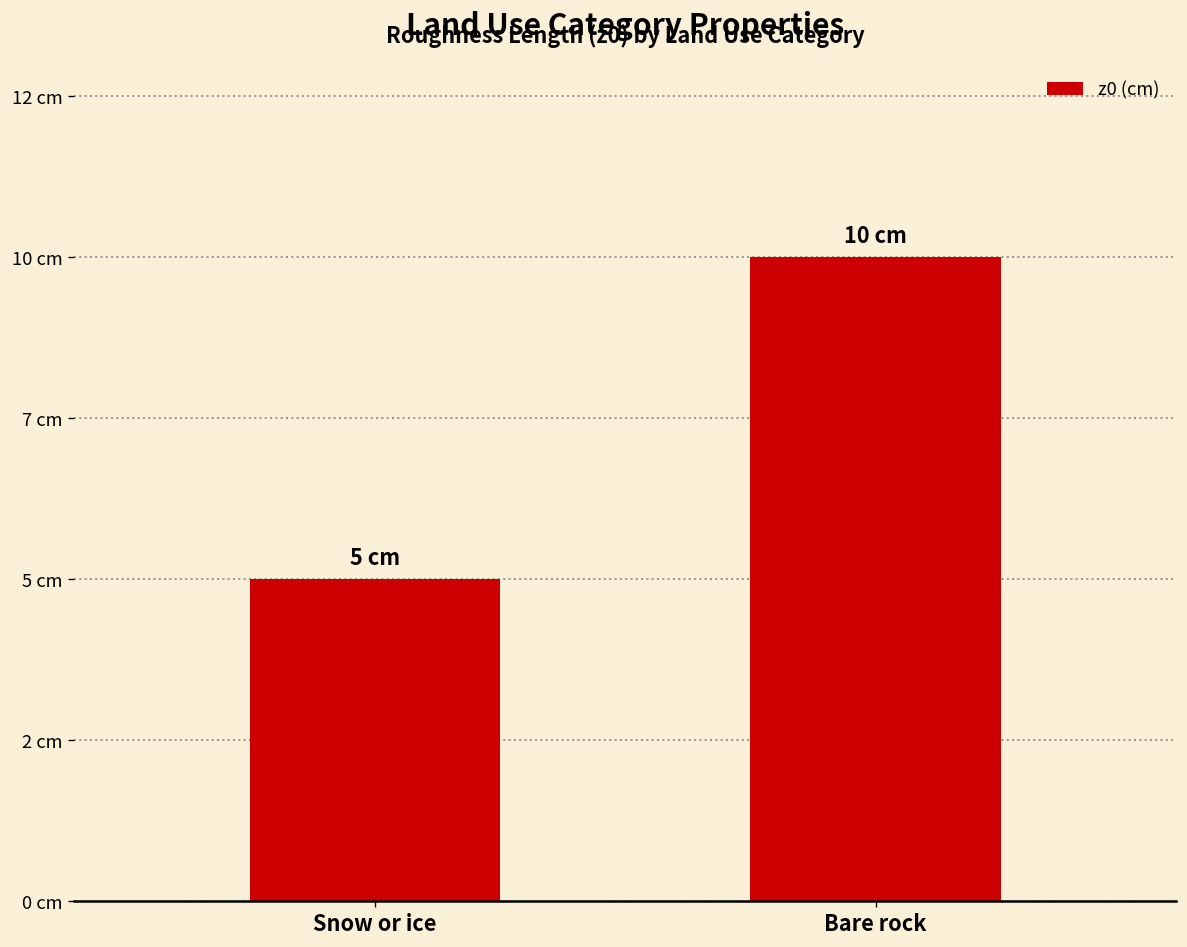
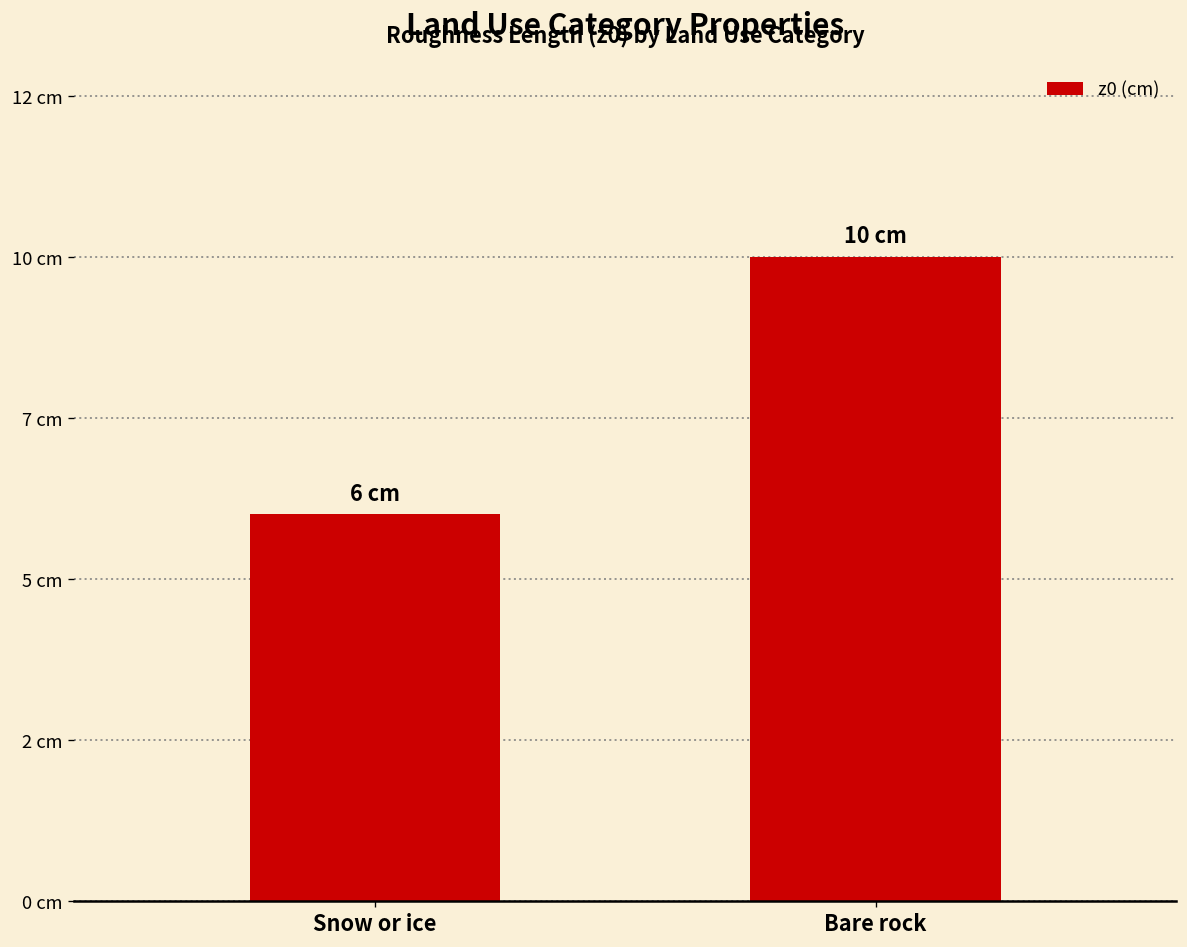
Snow or ice: 5 -> 6
